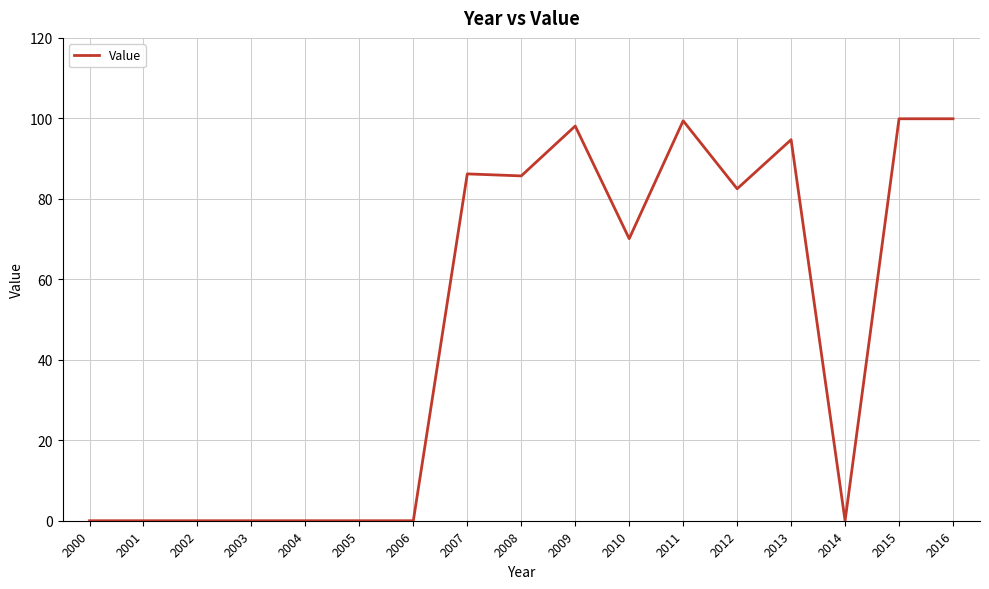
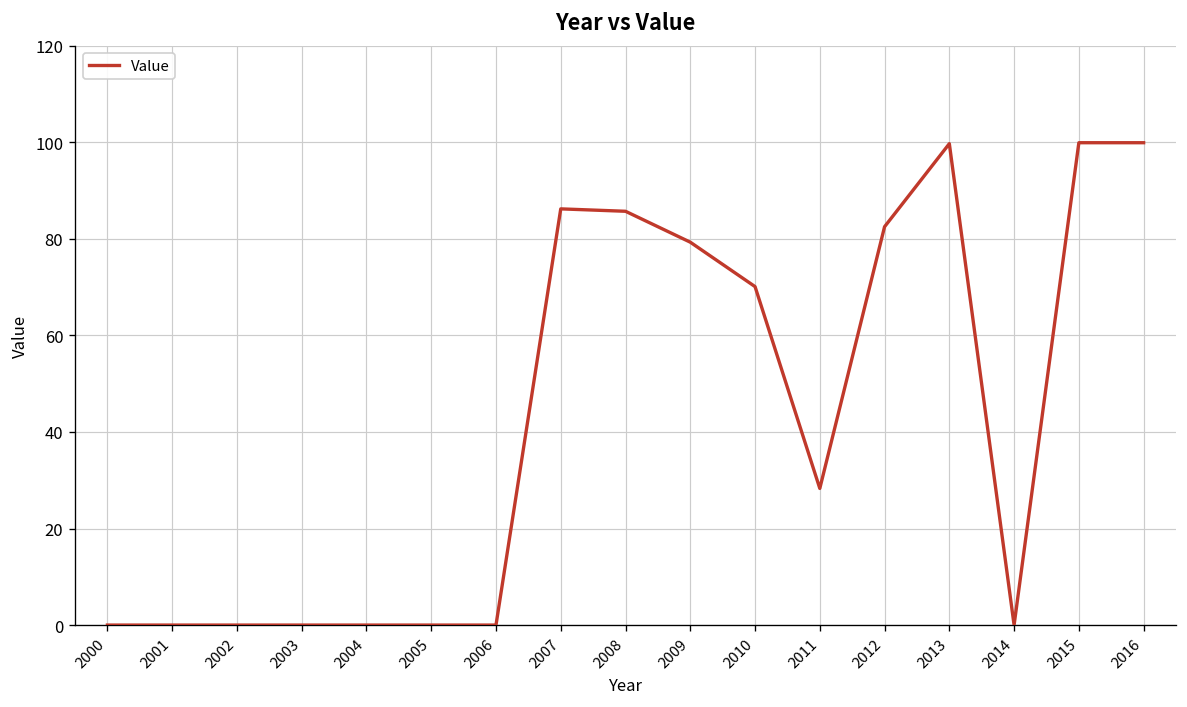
2009: 98 -> 79
2011: 99 -> 28
2013: 95 -> 100
